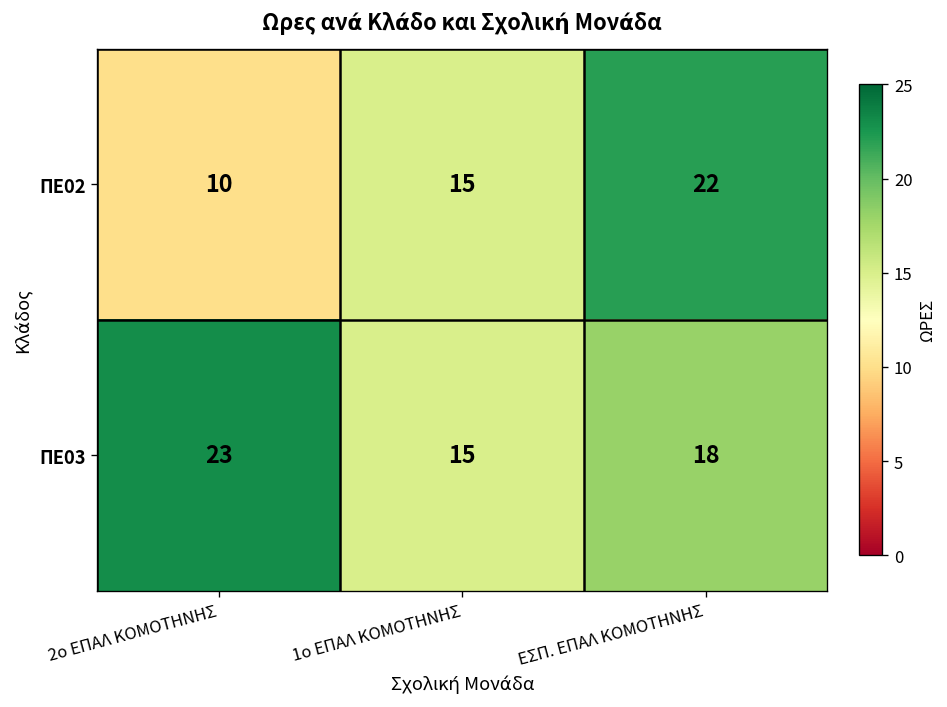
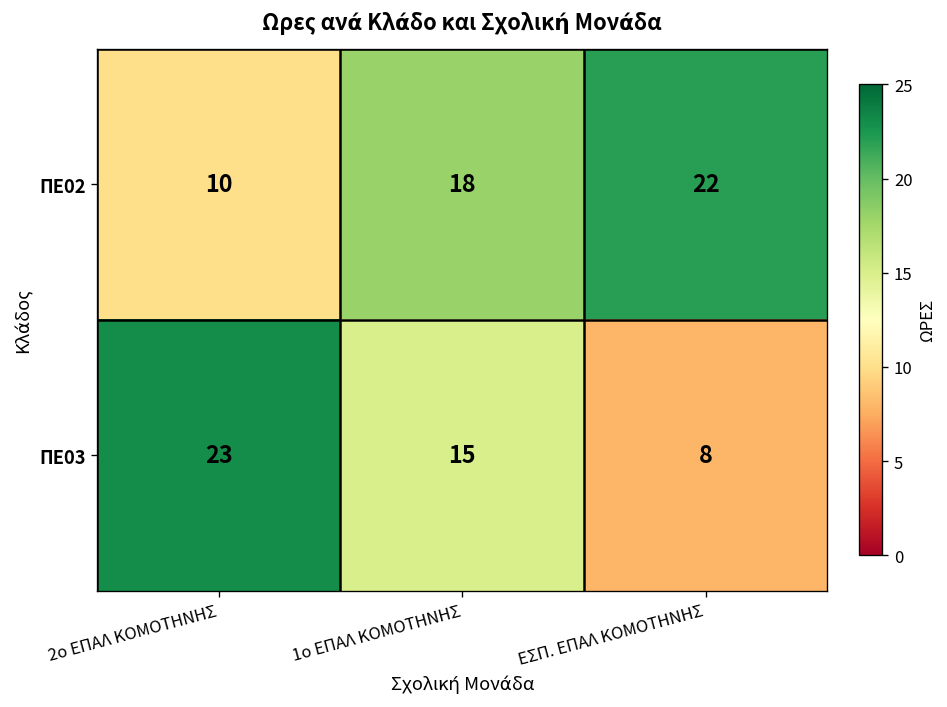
ΠΕ02, 1ο ΕΠΑΛ ΚΟΜΟΤΗΝΗΣ: 15 -> 18
ΠΕ03, ΕΣΠ. ΕΠΑΛ ΚΟΜΟΤΗΝΗΣ: 18 -> 8
